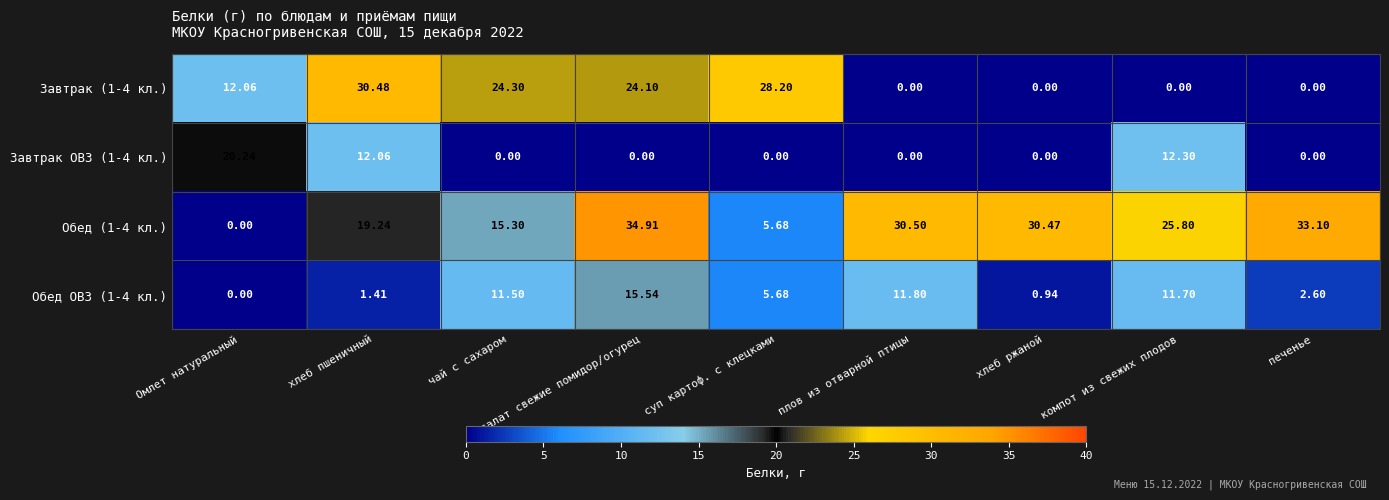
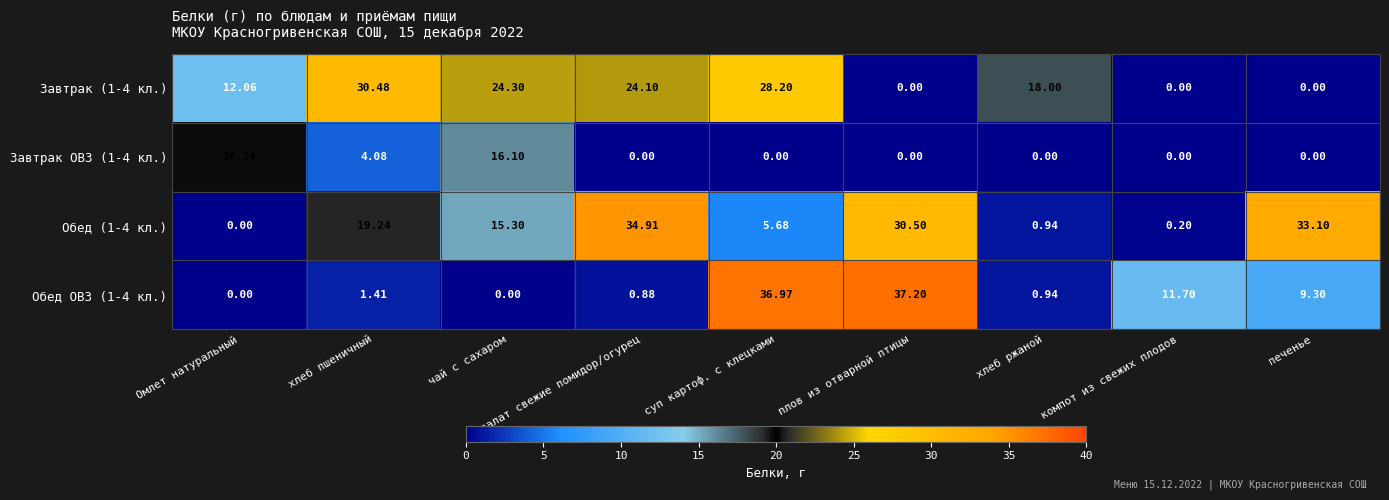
Завтрак (1-4 кл.), хлеб ржаной: 0.00 -> 18.00
Завтрак ОВЗ (1-4 кл.), хлеб пшеничный: 12.06 -> 4.08
Завтрак ОВЗ (1-4 кл.), чай с сахаром: 0.00 -> 16.10
Завтрак ОВЗ (1-4 кл.), компот из свежих плодов: 12.30 -> 0.00
Обед (1-4 кл.), хлеб ржаной: 30.47 -> 0.94
Обед (1-4 кл.), компот из свежих плодов: 25.80 -> 0.20
Обед ОВЗ (1-4 кл.), чай с сахаром: 11.50 -> 0.00
Обед ОВЗ (1-4 кл.), салат свежие помидор/огурец: 15.54 -> 0.88
Обед ОВЗ (1-4 кл.), суп картоф. с клецками: 5.68 -> 36.97
Обед ОВЗ (1-4 кл.), плов из отварной птицы: 11.80 -> 37.20
Обед ОВЗ (1-4 кл.), печенье: 2.60 -> 9.30
